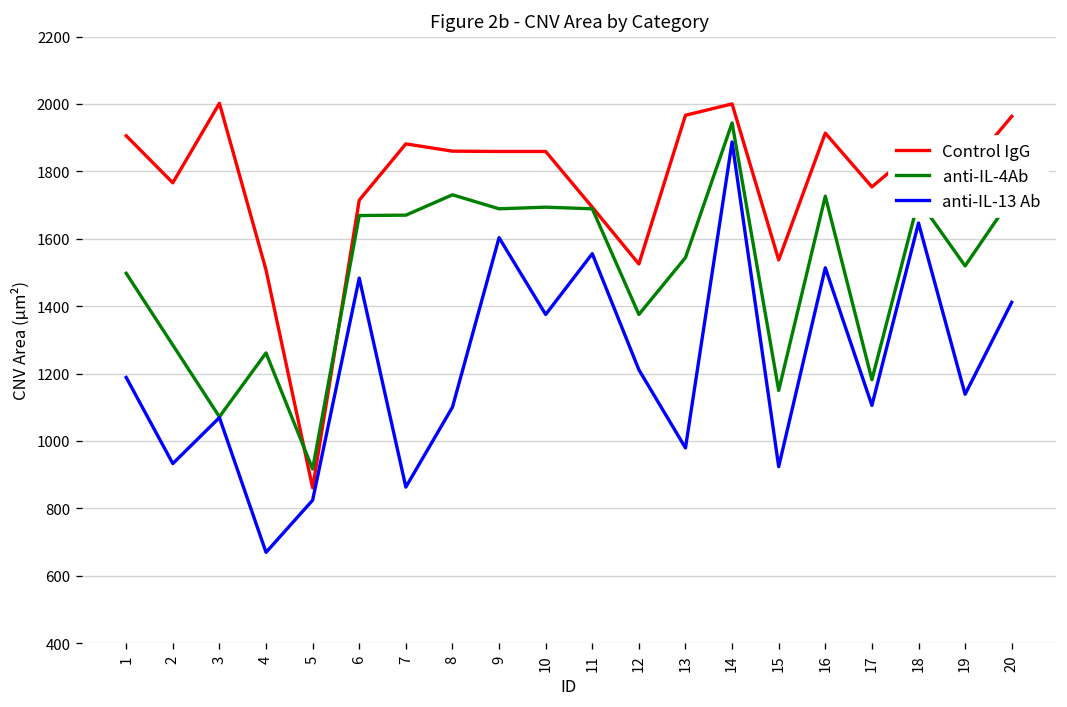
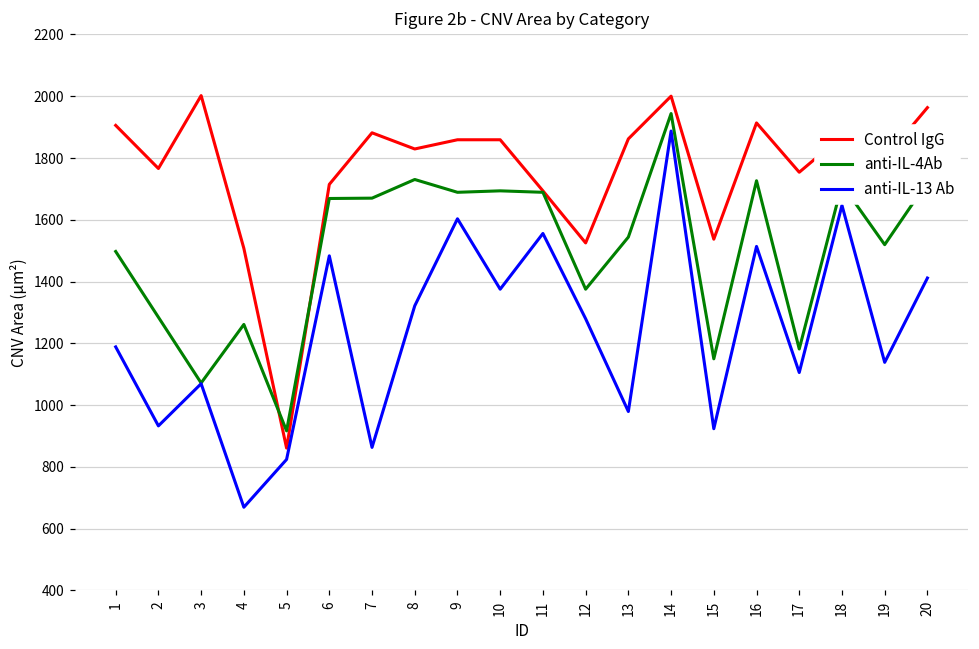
Control IgG, 8: 1860 -> 1830
anti-IL-13 Ab, 8: 1100 -> 1320
anti-IL-13 Ab, 12: 1210 -> 1280
Control IgG, 13: 1970 -> 1860
